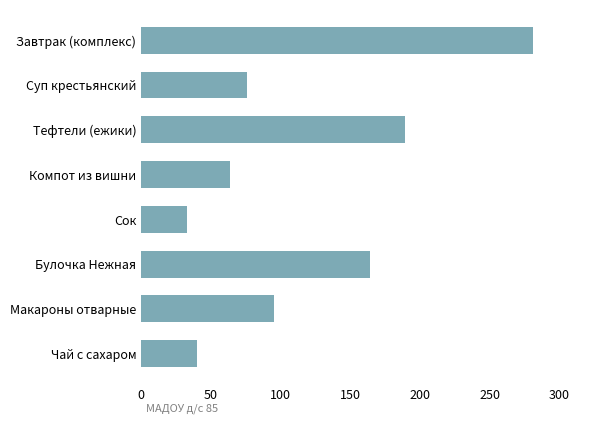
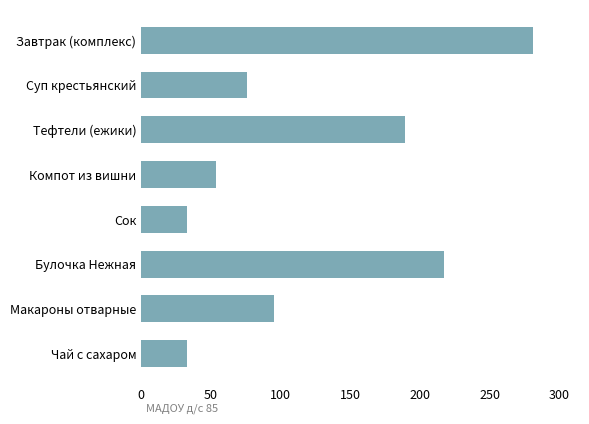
Компот из вишни: 64 -> 54
Булочка Нежная: 164 -> 217
Чай с сахаром: 40 -> 33
